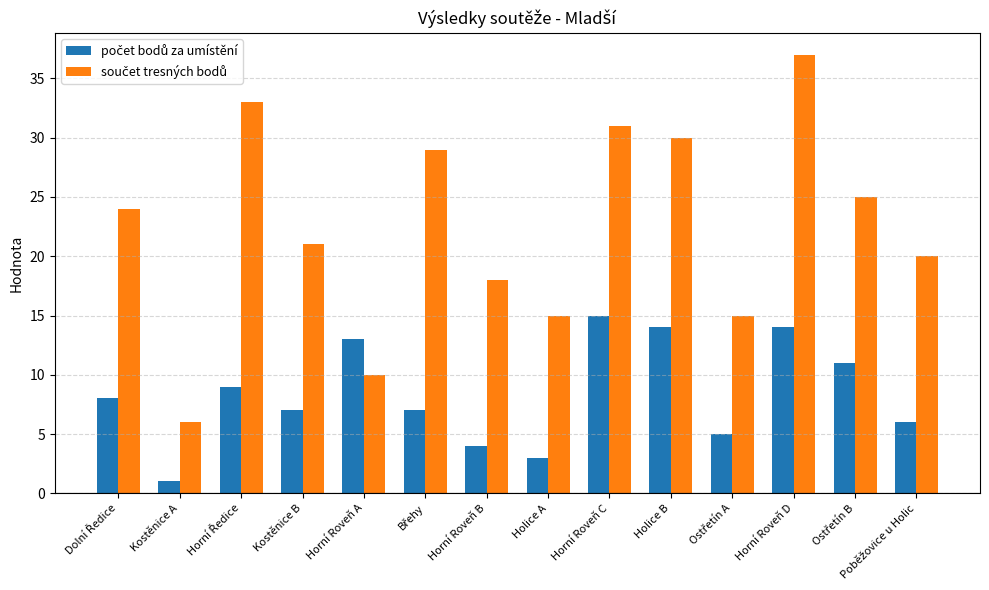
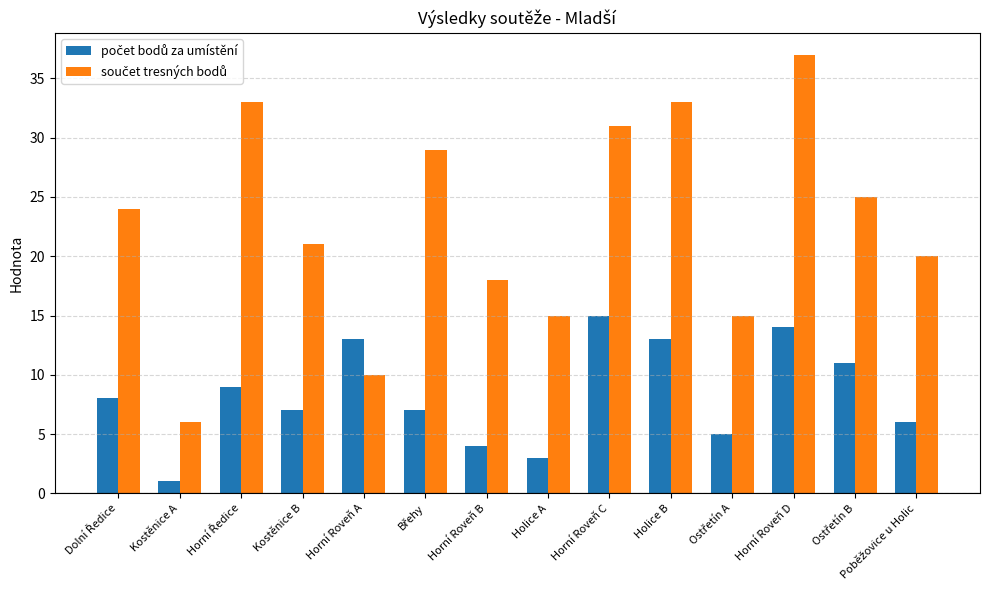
počet bodů za umístění, Holice B: 14 -> 13
součet tresných bodů, Holice B: 30 -> 33
